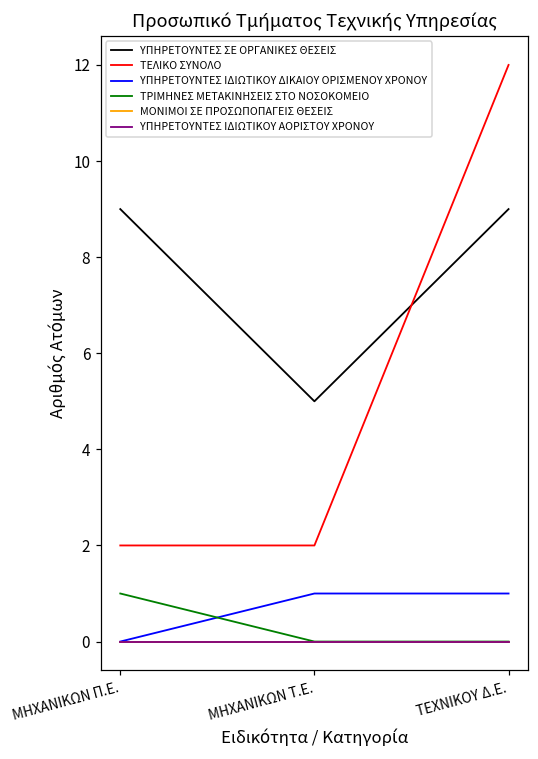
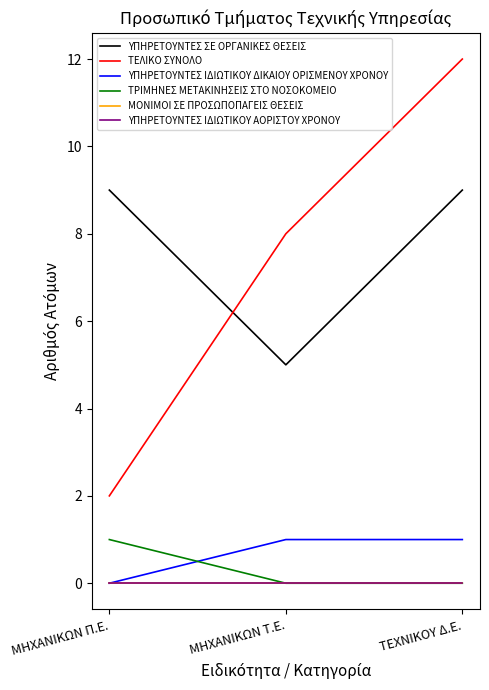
ΤΕΛΙΚΟ ΣΥΝΟΛΟ, ΜΗΧΑΝΙΚΩΝ Τ.Ε.: 2 -> 8
